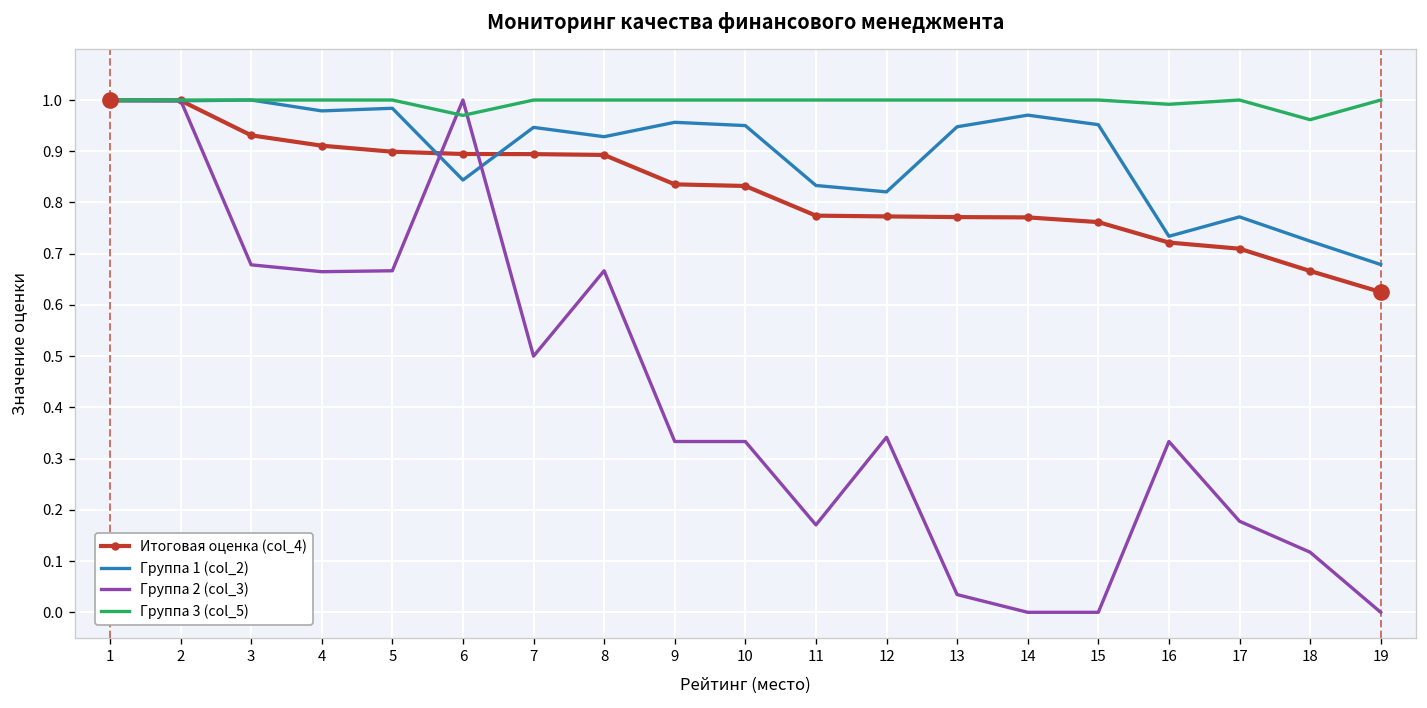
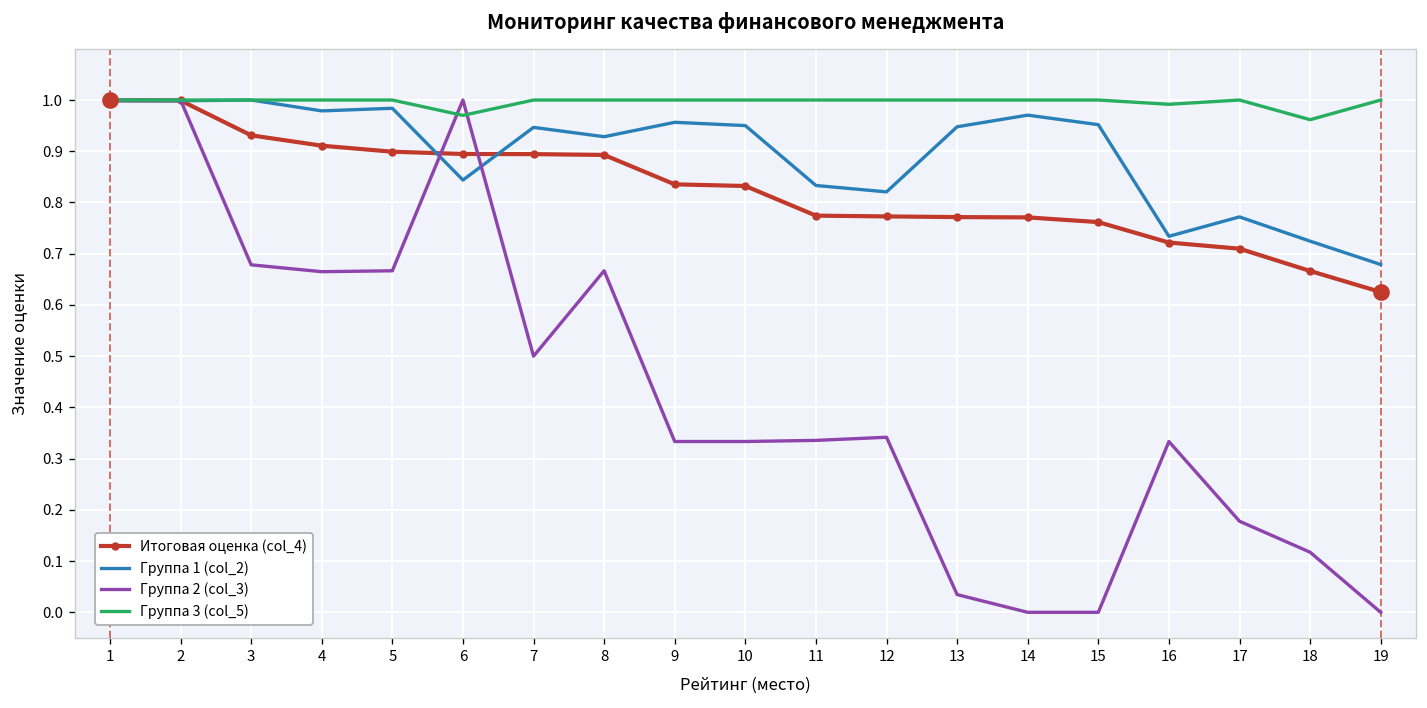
Группа 2 (col_3), 11: 0.17 -> 0.34
